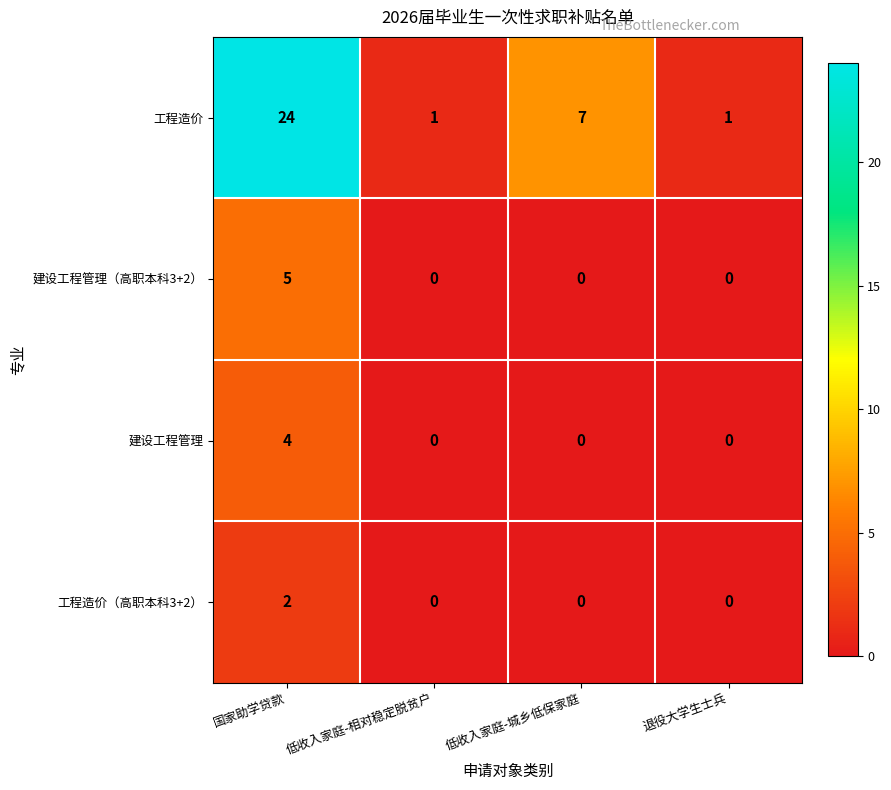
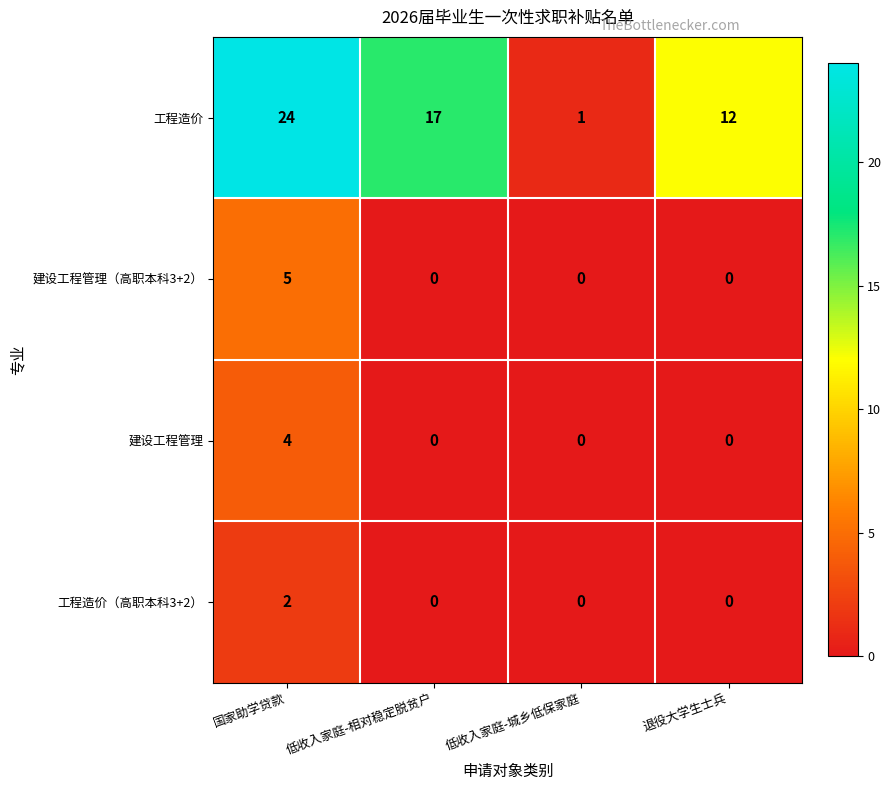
工程造价, 低收入家庭-相对稳定脱贫户: 1 -> 17
工程造价, 低收入家庭-城乡低保家庭: 7 -> 1
工程造价, 退役大学生士兵: 1 -> 12
